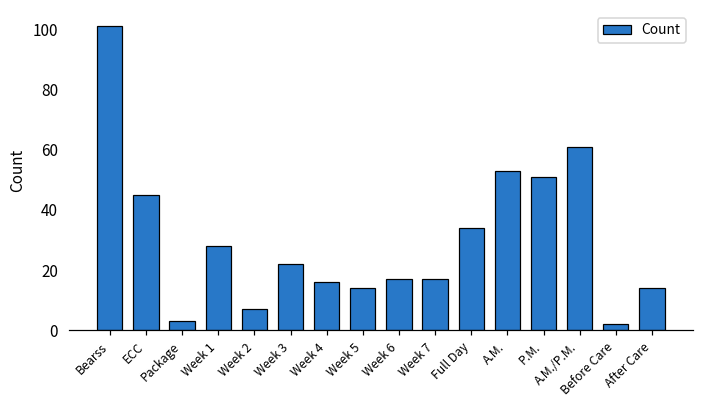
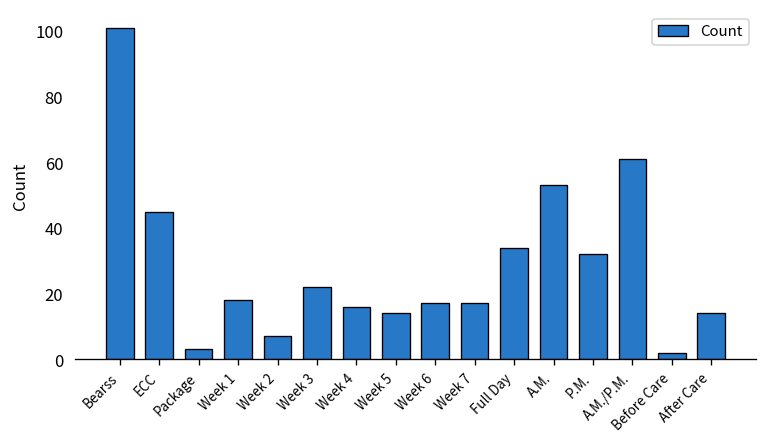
Week 1: 28 -> 18
P.M.: 51 -> 32
